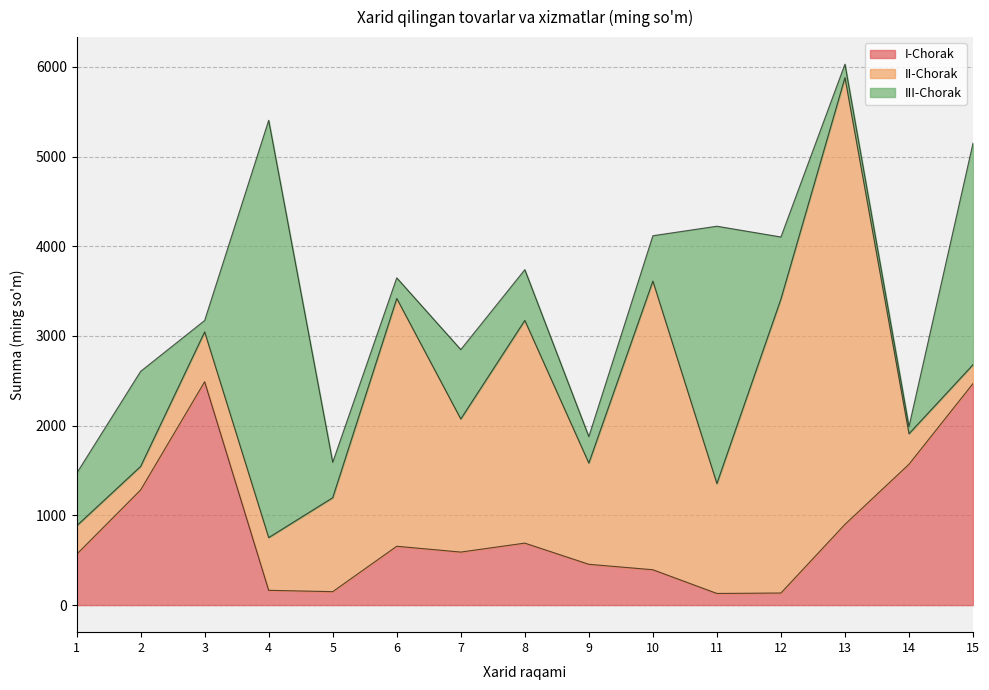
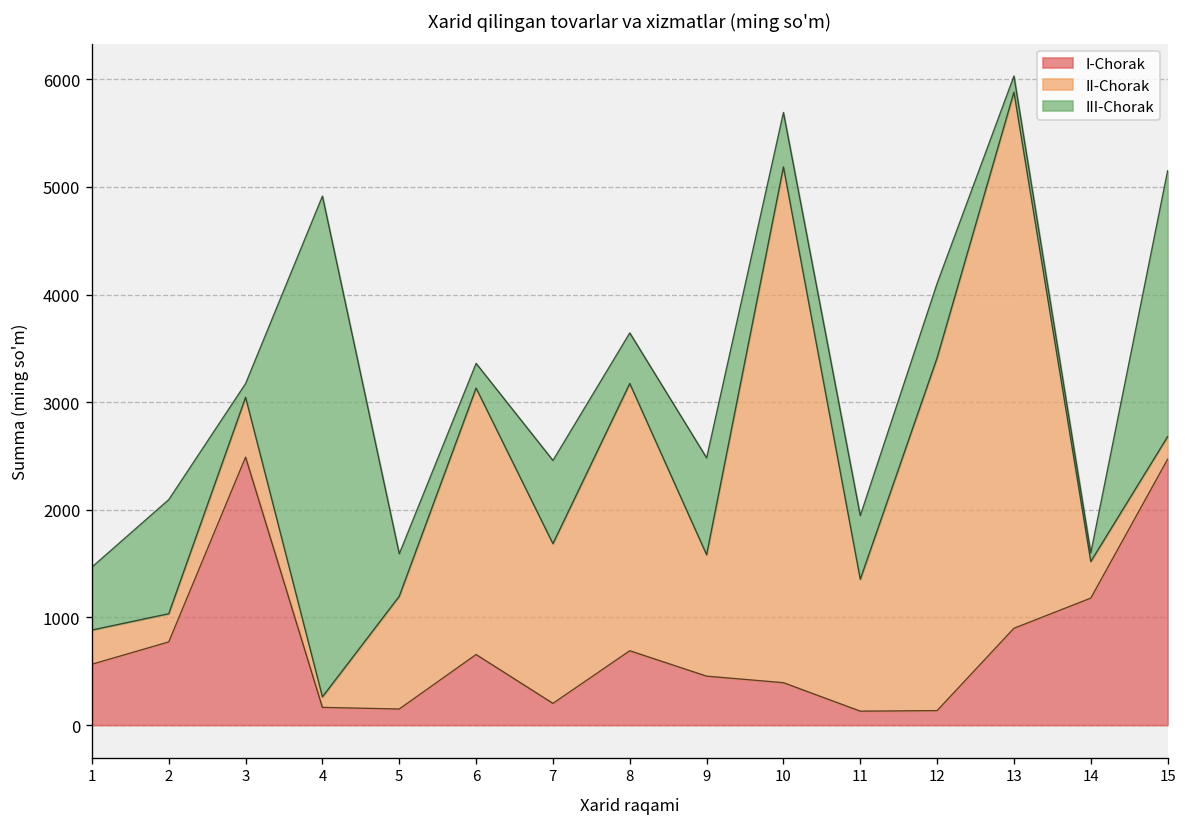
I-Chorak, 2: 1300 -> 800
II-Chorak, 4: 600 -> 100
II-Chorak, 6: 2800 -> 2500
I-Chorak, 7: 600 -> 200
III-Chorak, 8: 600 -> 500
III-Chorak, 9: 300 -> 900
II-Chorak, 10: 3200 -> 4800
III-Chorak, 11: 2900 -> 600
I-Chorak, 14: 1600 -> 1200
